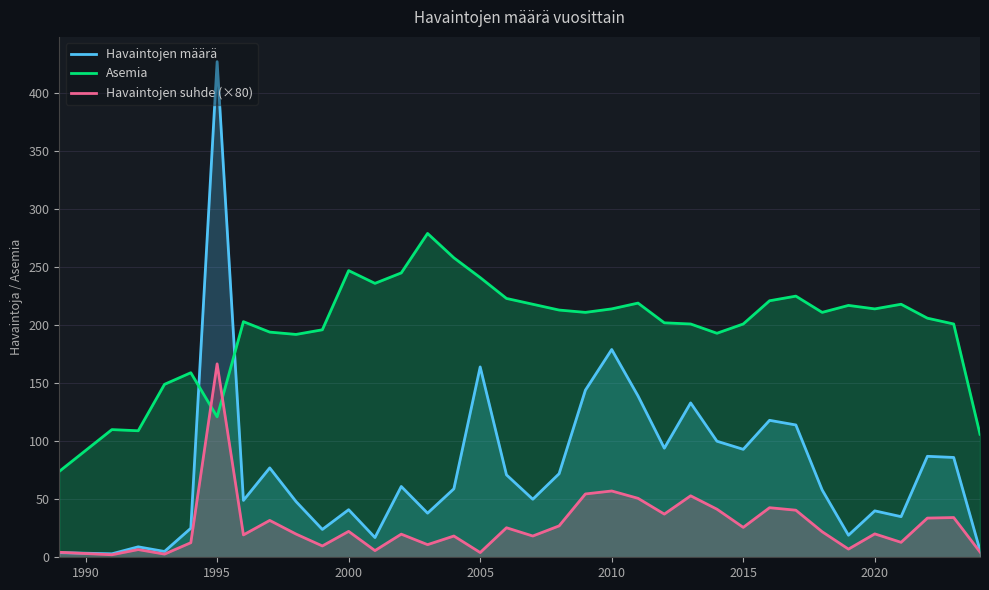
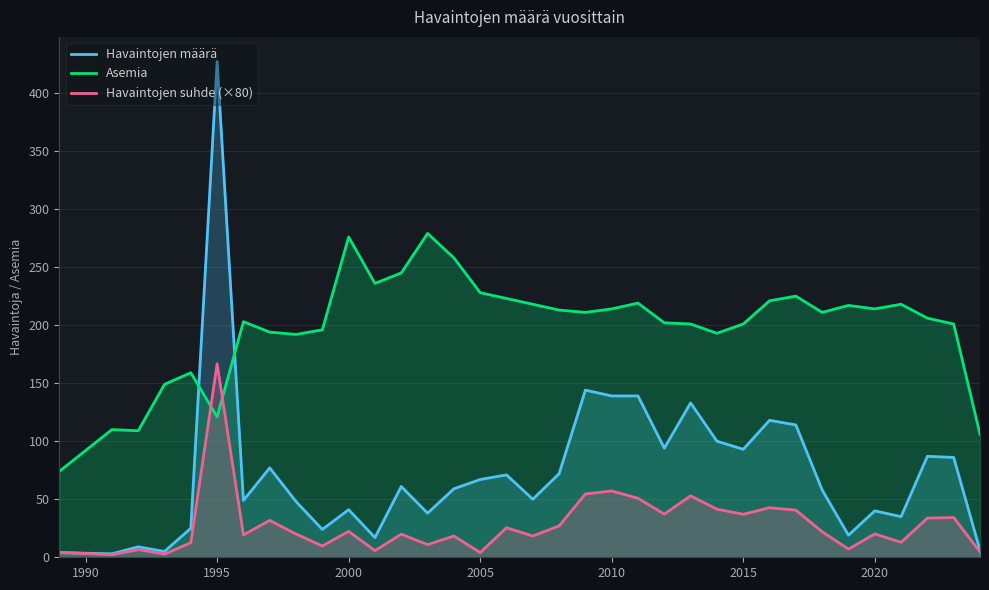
Asemia, 2000: 247 -> 276
Havaintojen määrä, 2005: 164 -> 67
Asemia, 2005: 241 -> 228
Havaintojen määrä, 2010: 179 -> 139
Havaintojen suhde (×80), 2015: 26 -> 37
